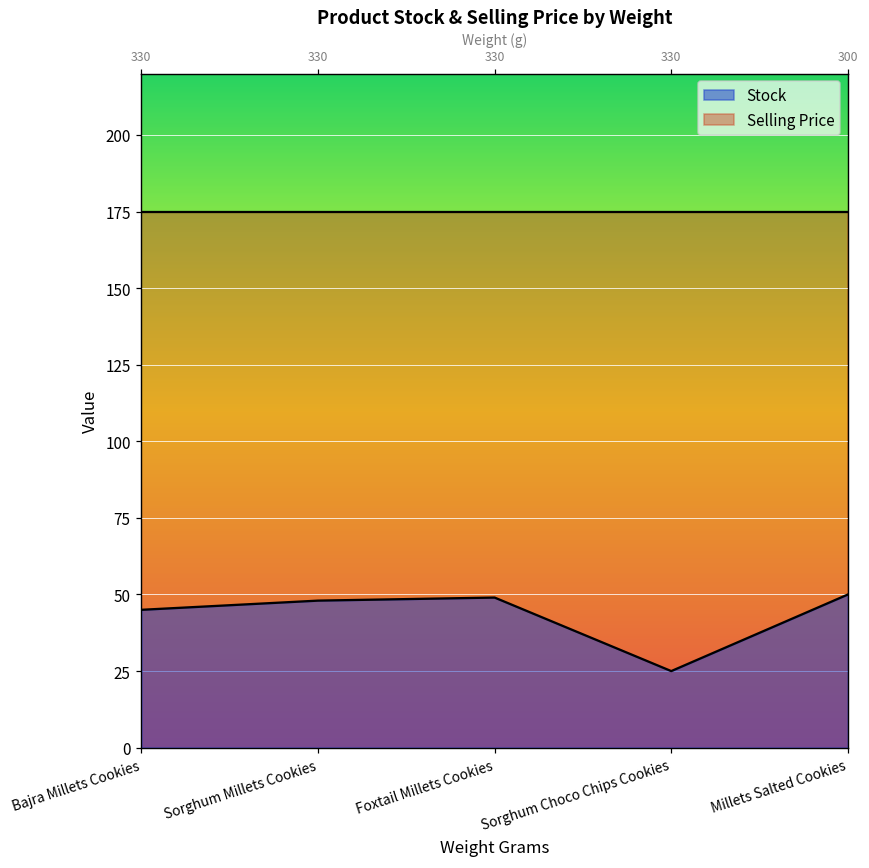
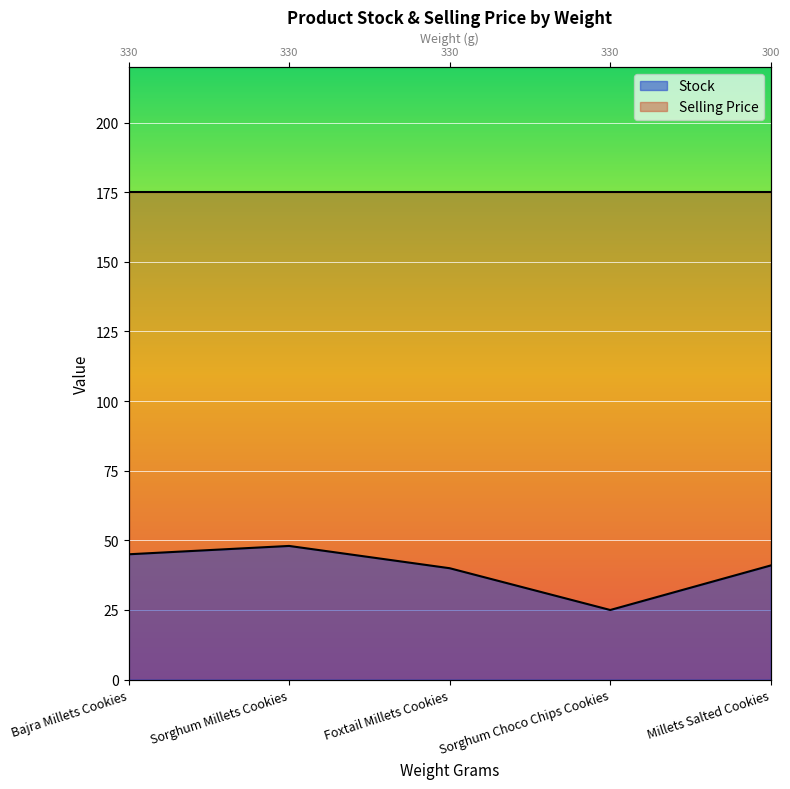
Stock, Foxtail Millets Cookies: 49 -> 40
Stock, Millets Salted Cookies: 50 -> 41
